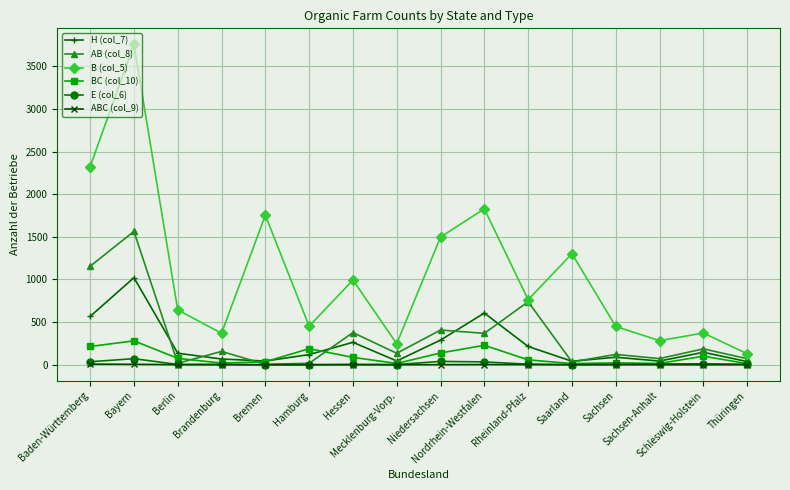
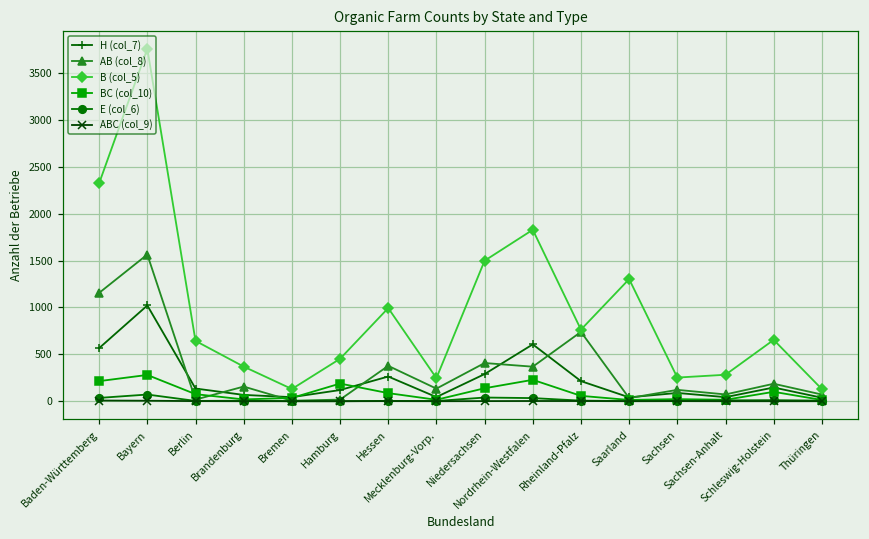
B (col_5), Bremen: 1800 -> 100
B (col_5), Sachsen: 400 -> 300
B (col_5), Schleswig-Holstein: 400 -> 700
